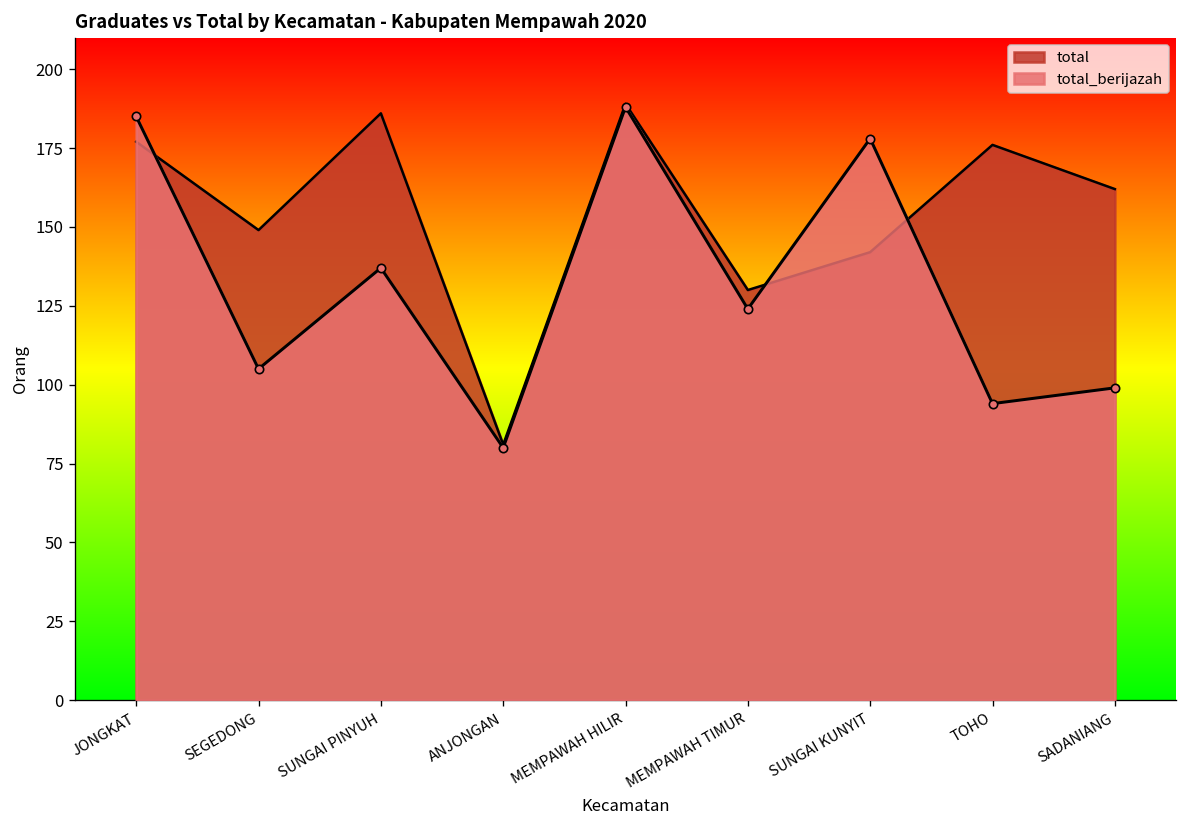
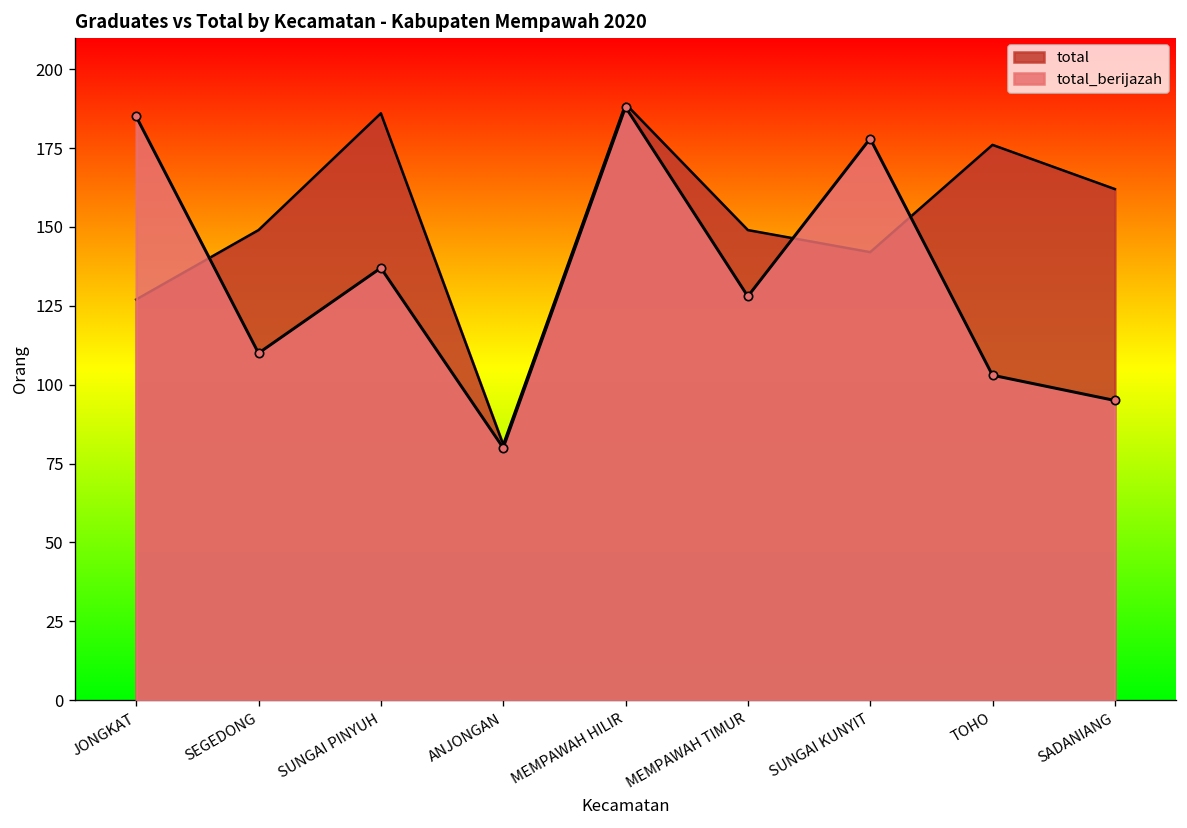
total, JONGKAT: 177 -> 127
total_berijazah, SEGEDONG: 105 -> 110
total, MEMPAWAH TIMUR: 130 -> 149
total_berijazah, MEMPAWAH TIMUR: 124 -> 128
total_berijazah, TOHO: 94 -> 103
total_berijazah, SADANIANG: 99 -> 95
